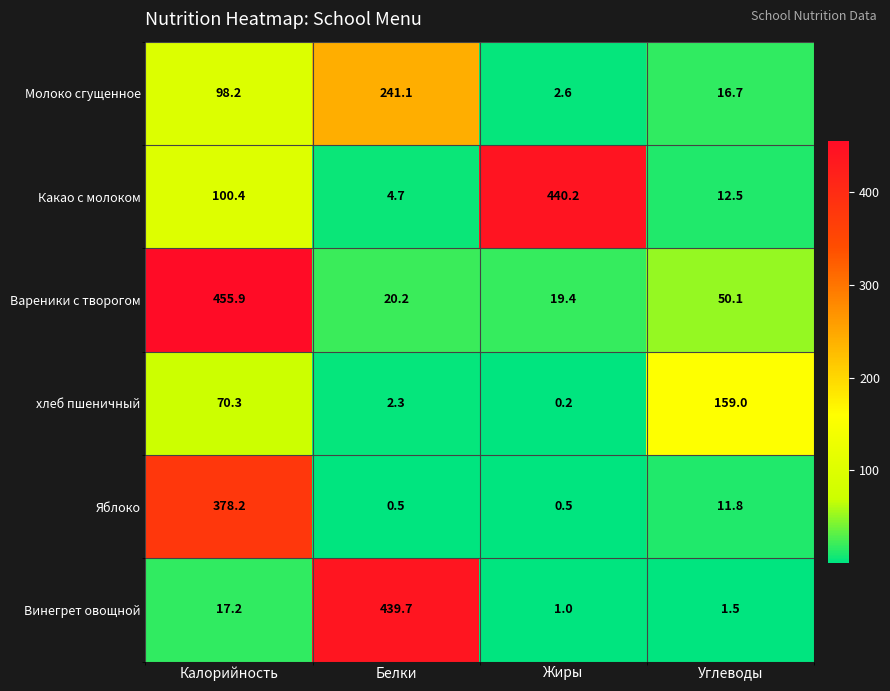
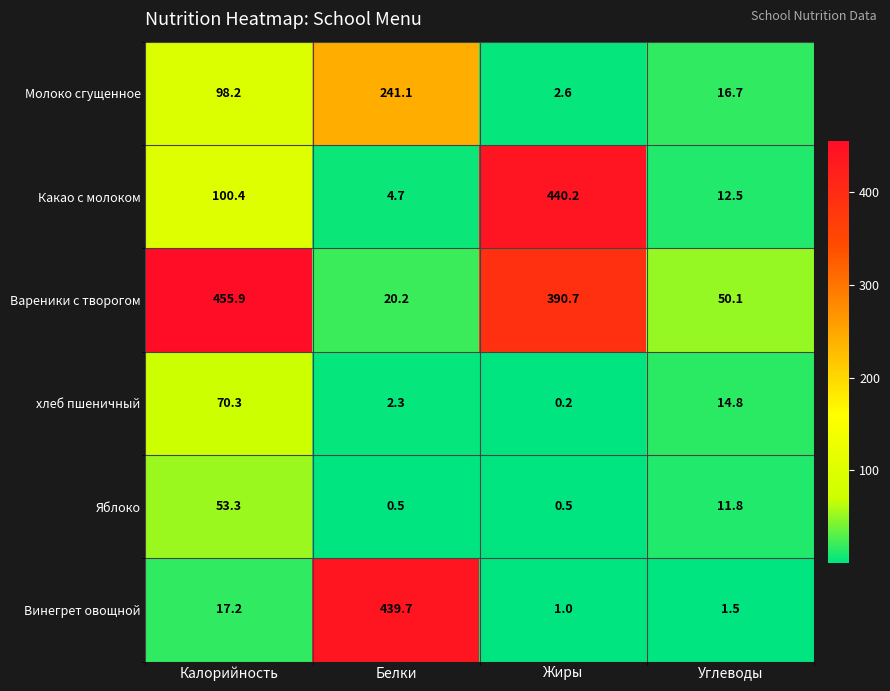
Вареники с творогом, Жиры: 19.4 -> 390.7
хлеб пшеничный, Углеводы: 159.0 -> 14.8
Яблоко, Калорийность: 378.2 -> 53.3
